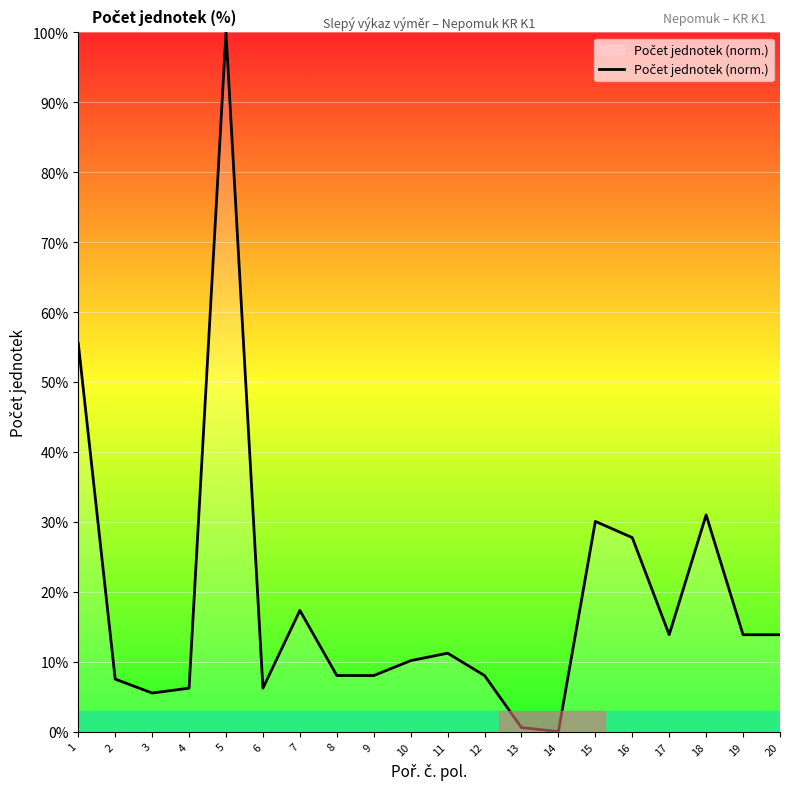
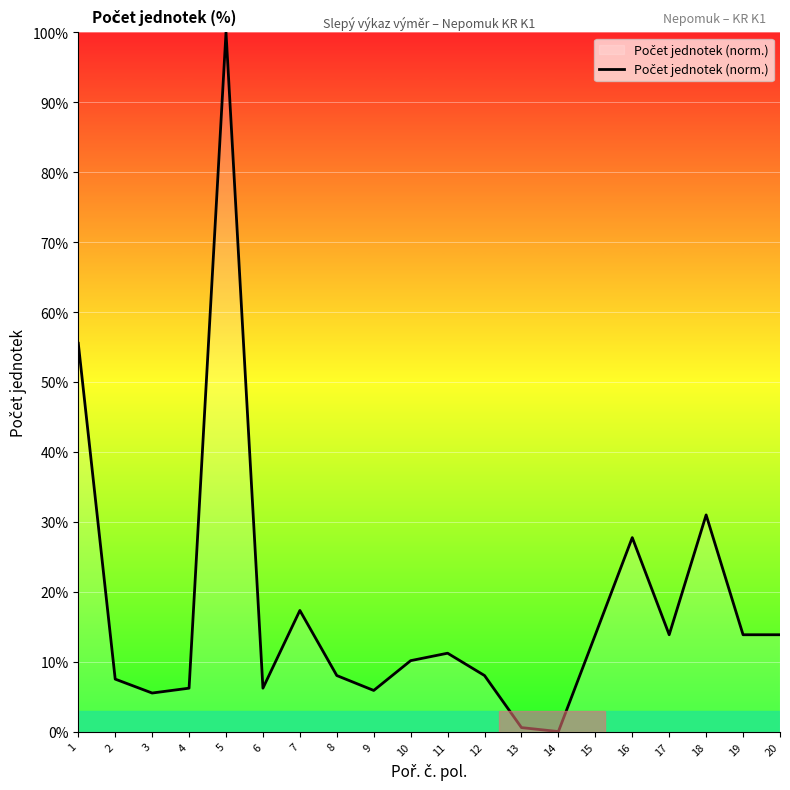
9: 8% -> 6%
15: 30% -> 14%
